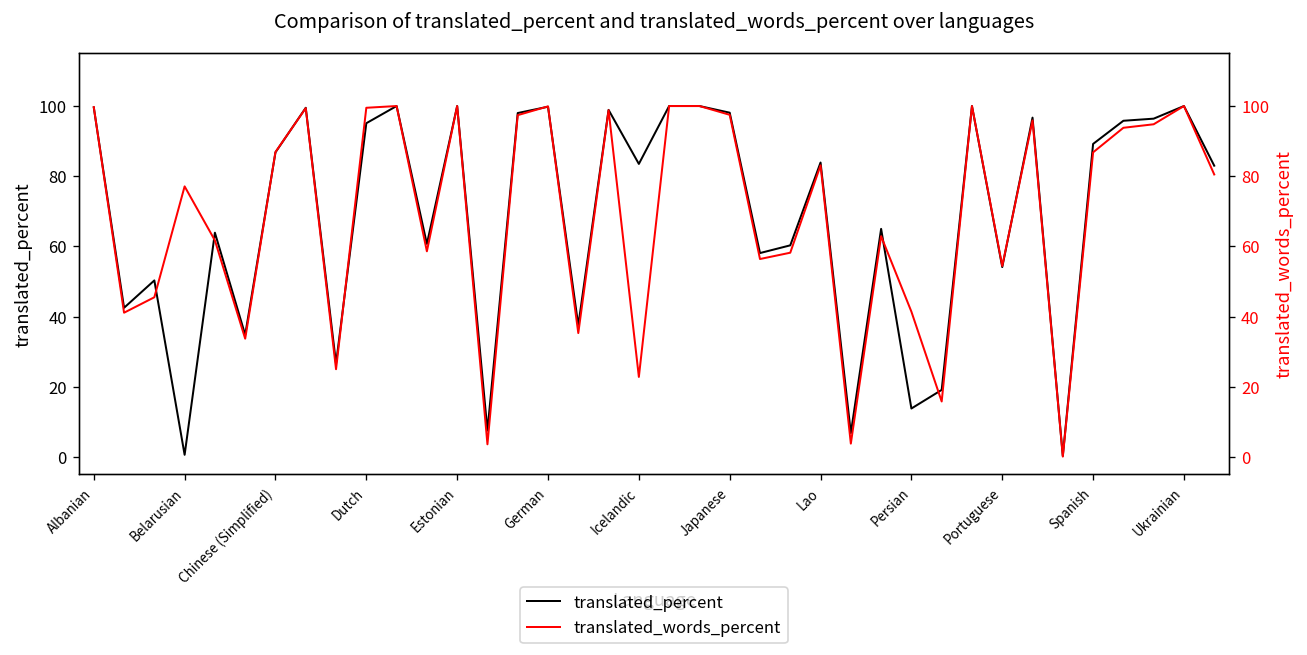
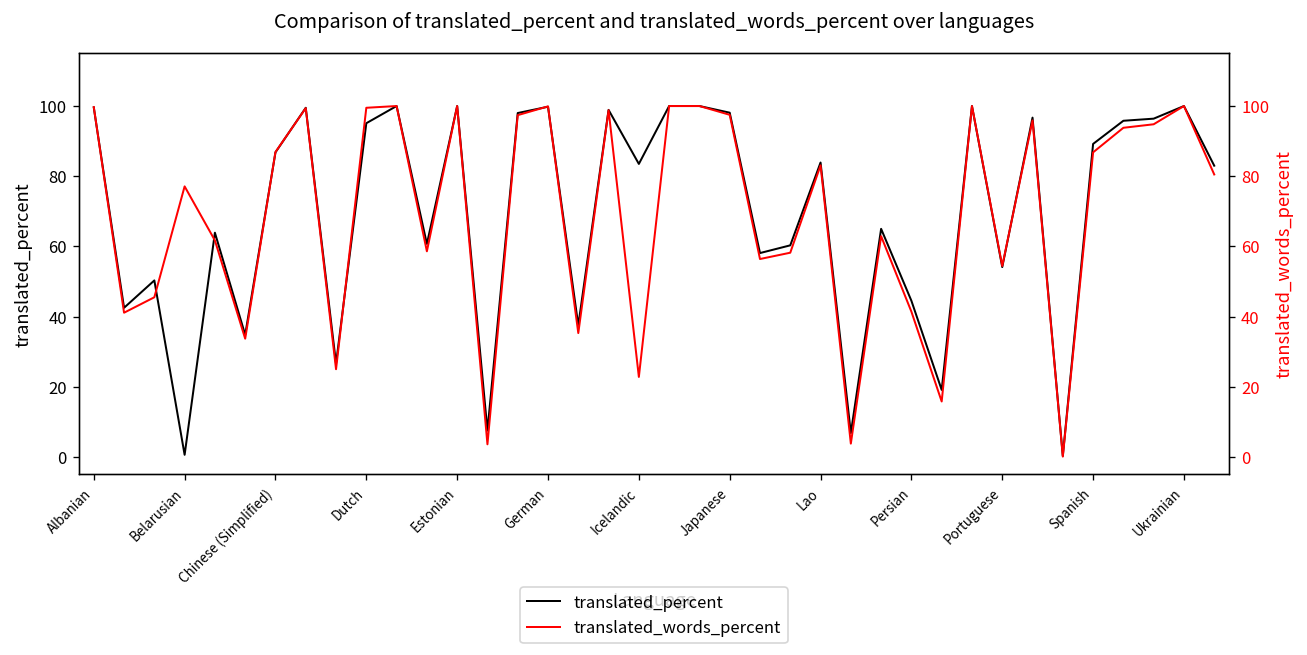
translated_percent, Persian: 14 -> 45
